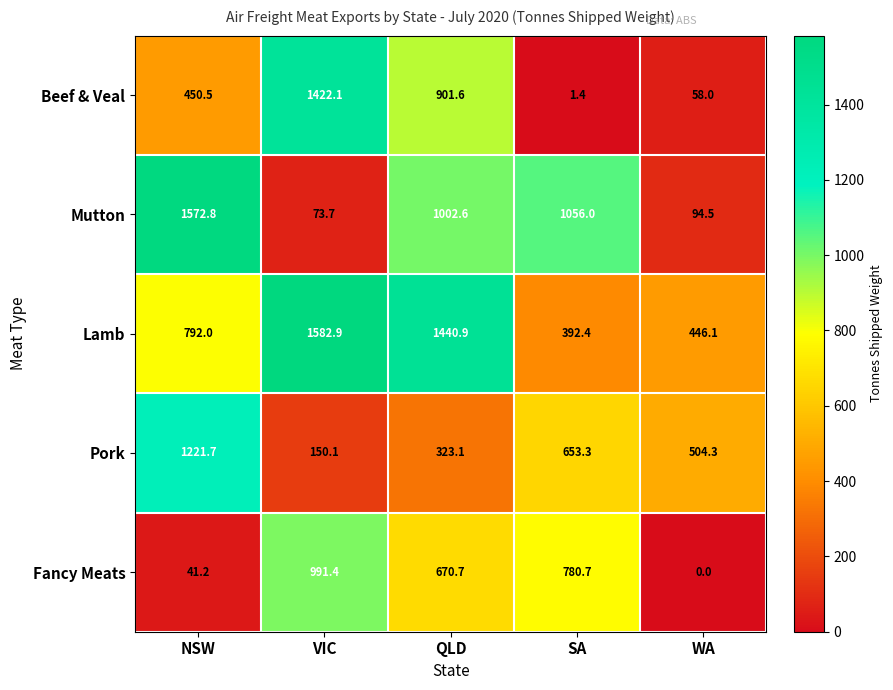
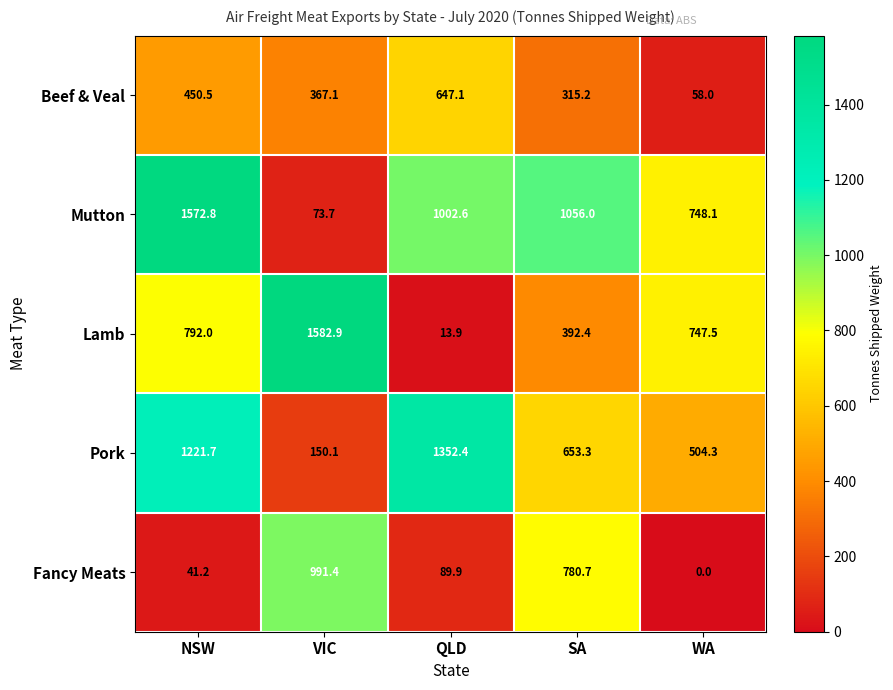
Beef & Veal, VIC: 1422.1 -> 367.1
Beef & Veal, QLD: 901.6 -> 647.1
Beef & Veal, SA: 1.4 -> 315.2
Mutton, WA: 94.5 -> 748.1
Lamb, QLD: 1440.9 -> 13.9
Lamb, WA: 446.1 -> 747.5
Pork, QLD: 323.1 -> 1352.4
Fancy Meats, QLD: 670.7 -> 89.9
